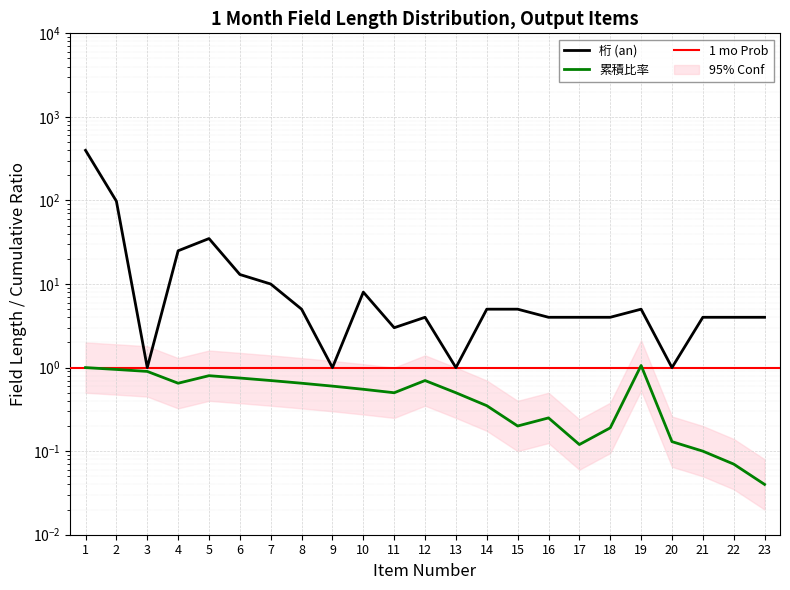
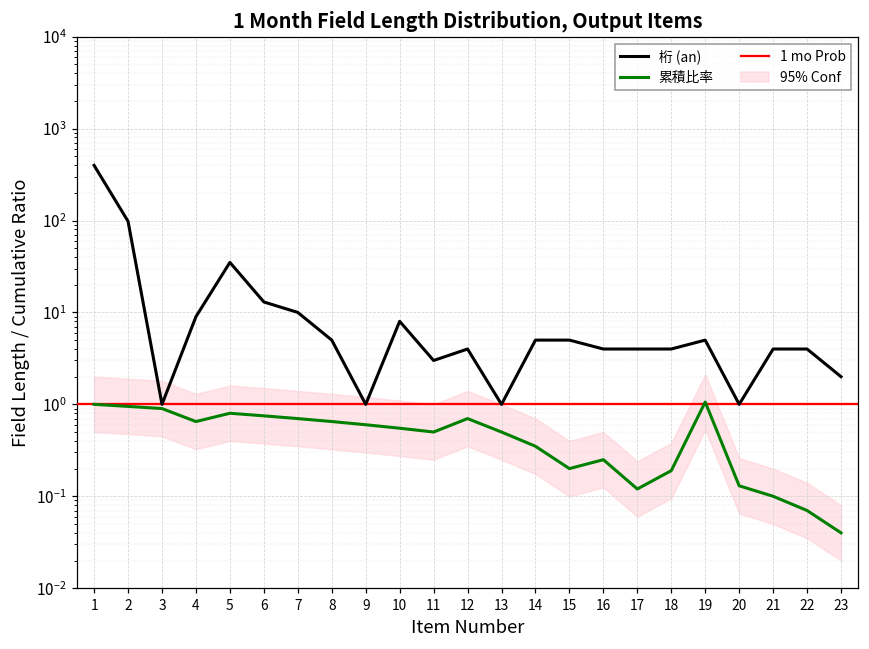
桁 (an), 4: 25 -> 9
桁 (an), 23: 4 -> 2
